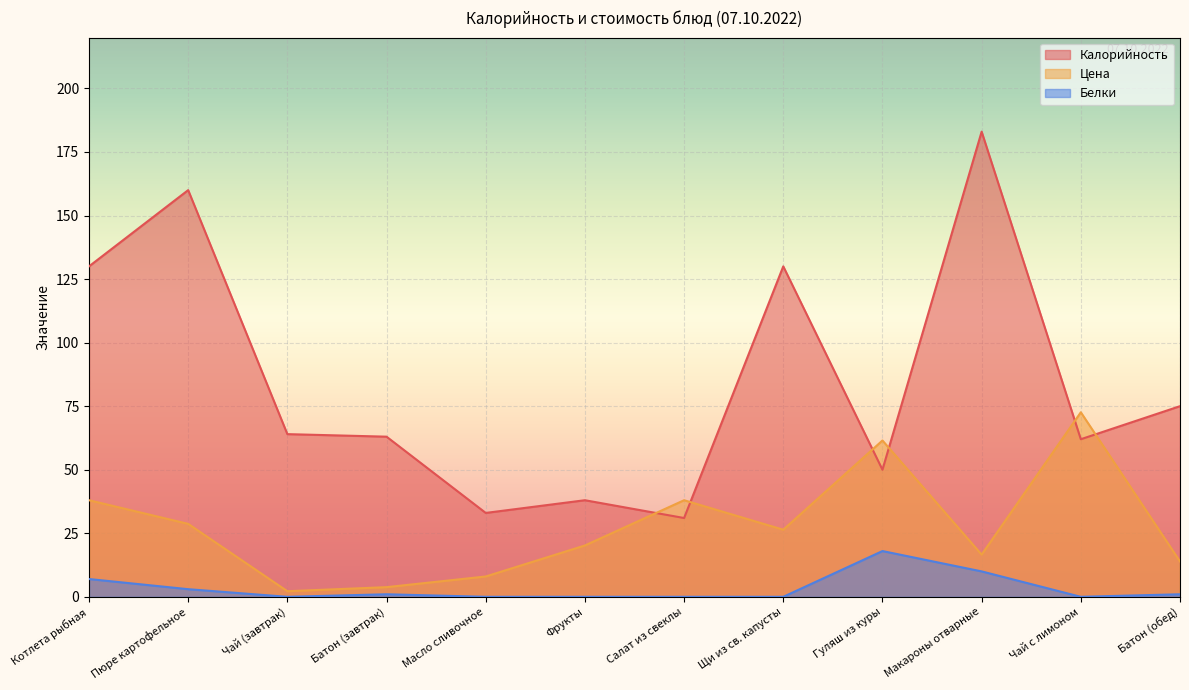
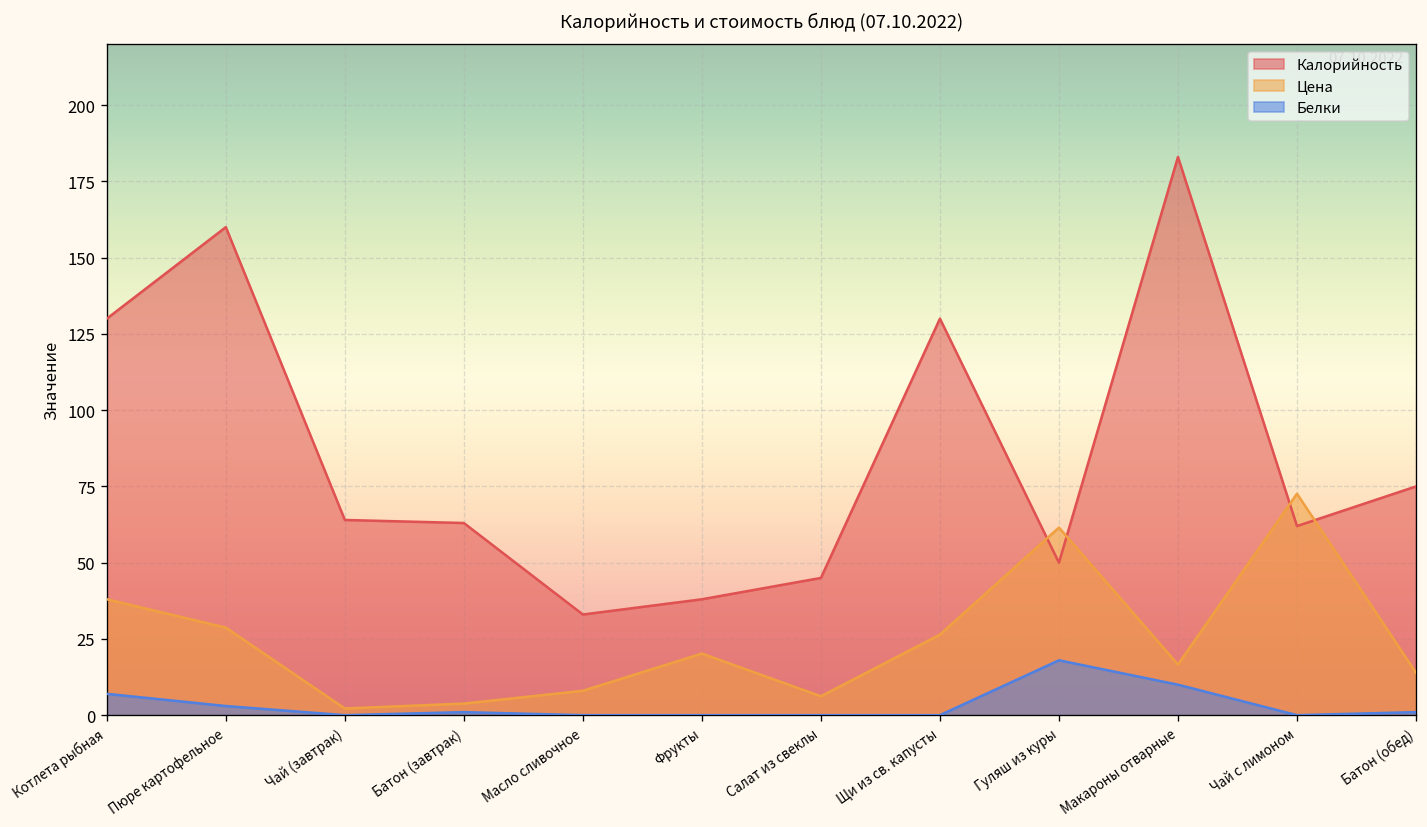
Калорийность, Салат из свеклы: 31 -> 45
Цена, Салат из свеклы: 38 -> 6
